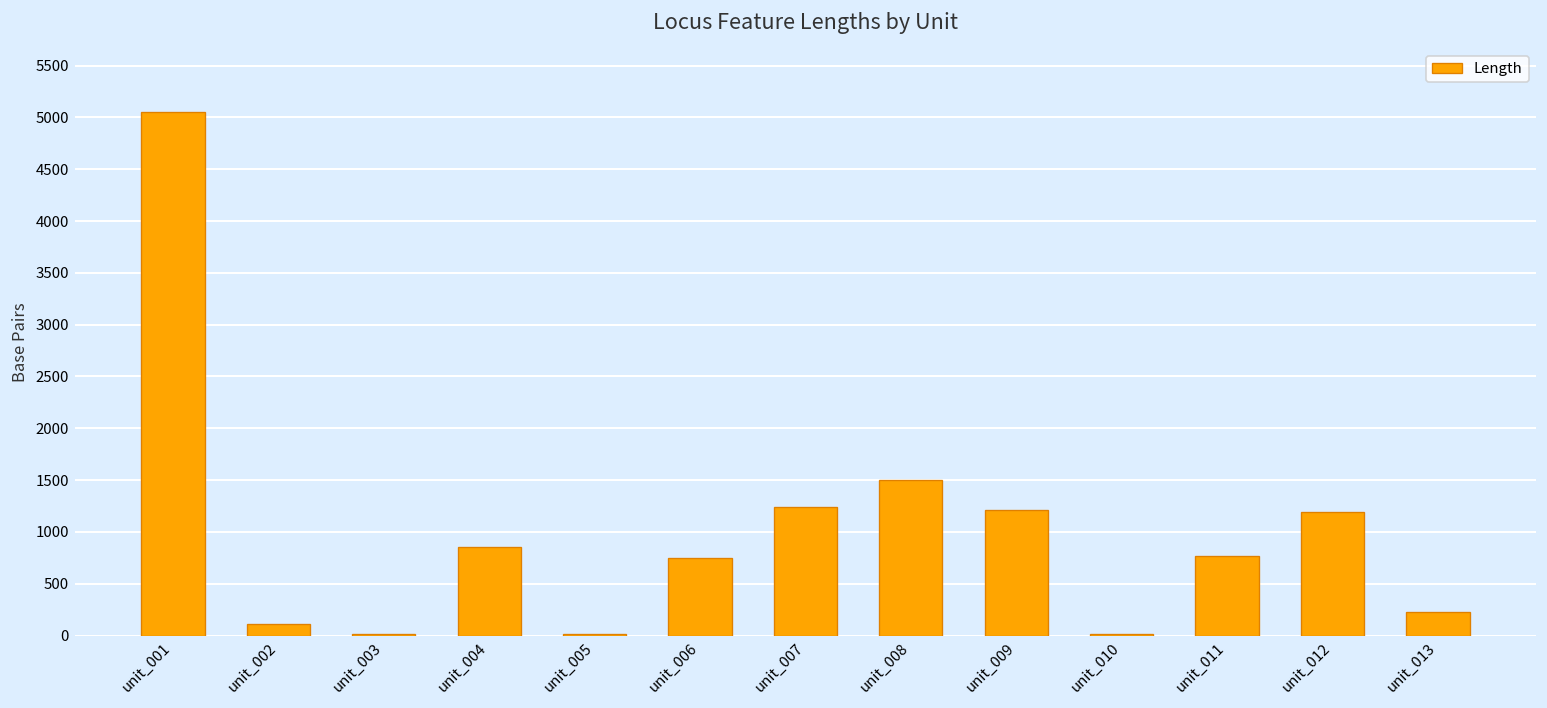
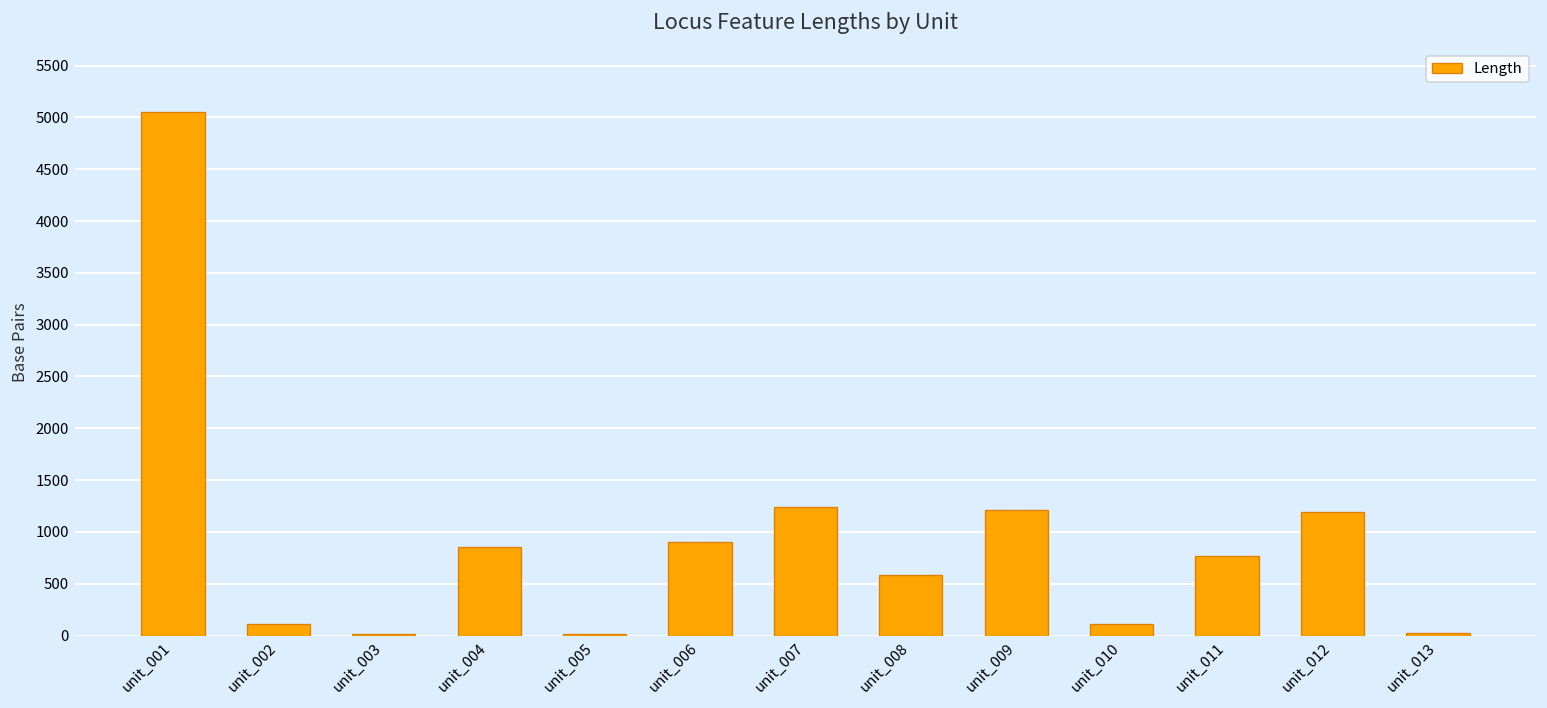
unit_006: 800 -> 900
unit_008: 1500 -> 600
unit_010: 0 -> 100
unit_013: 200 -> 0
